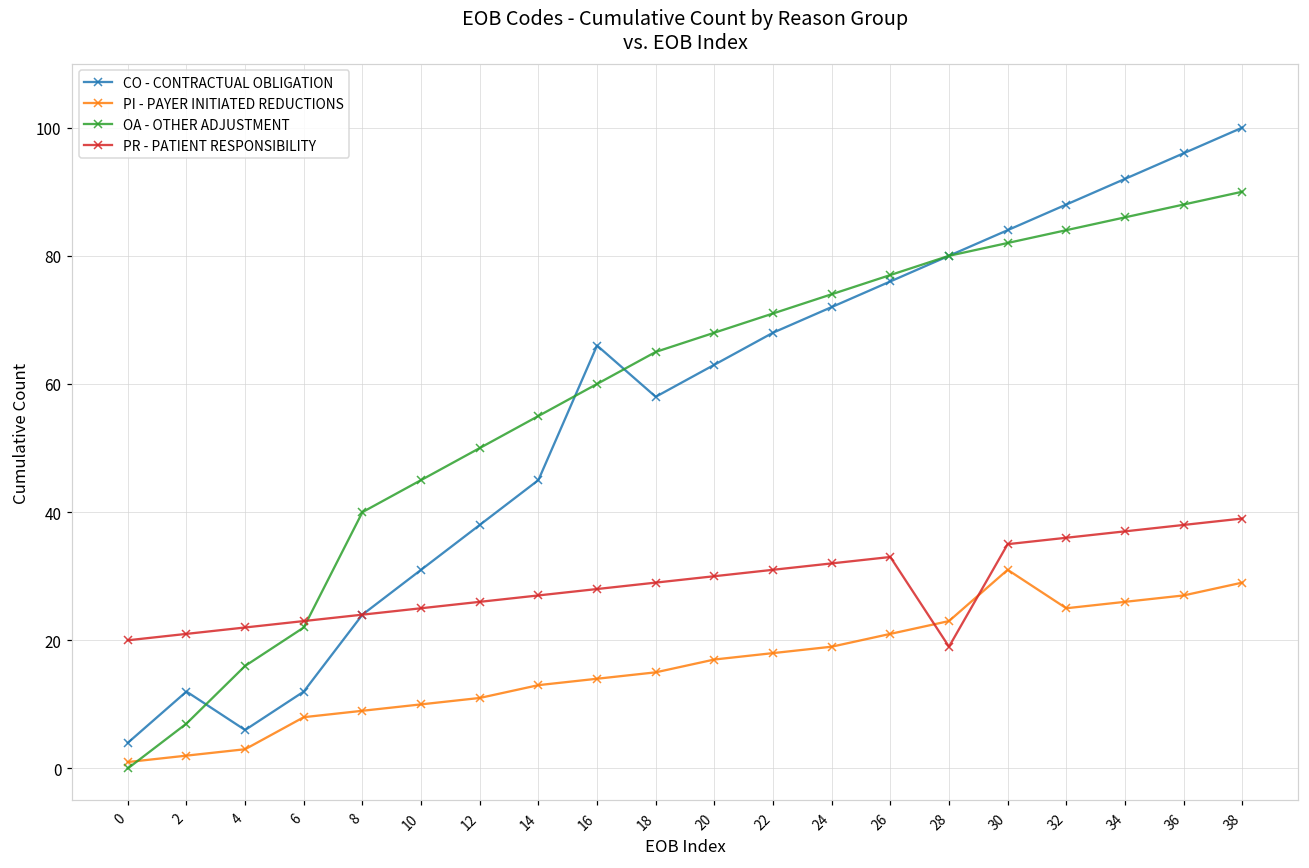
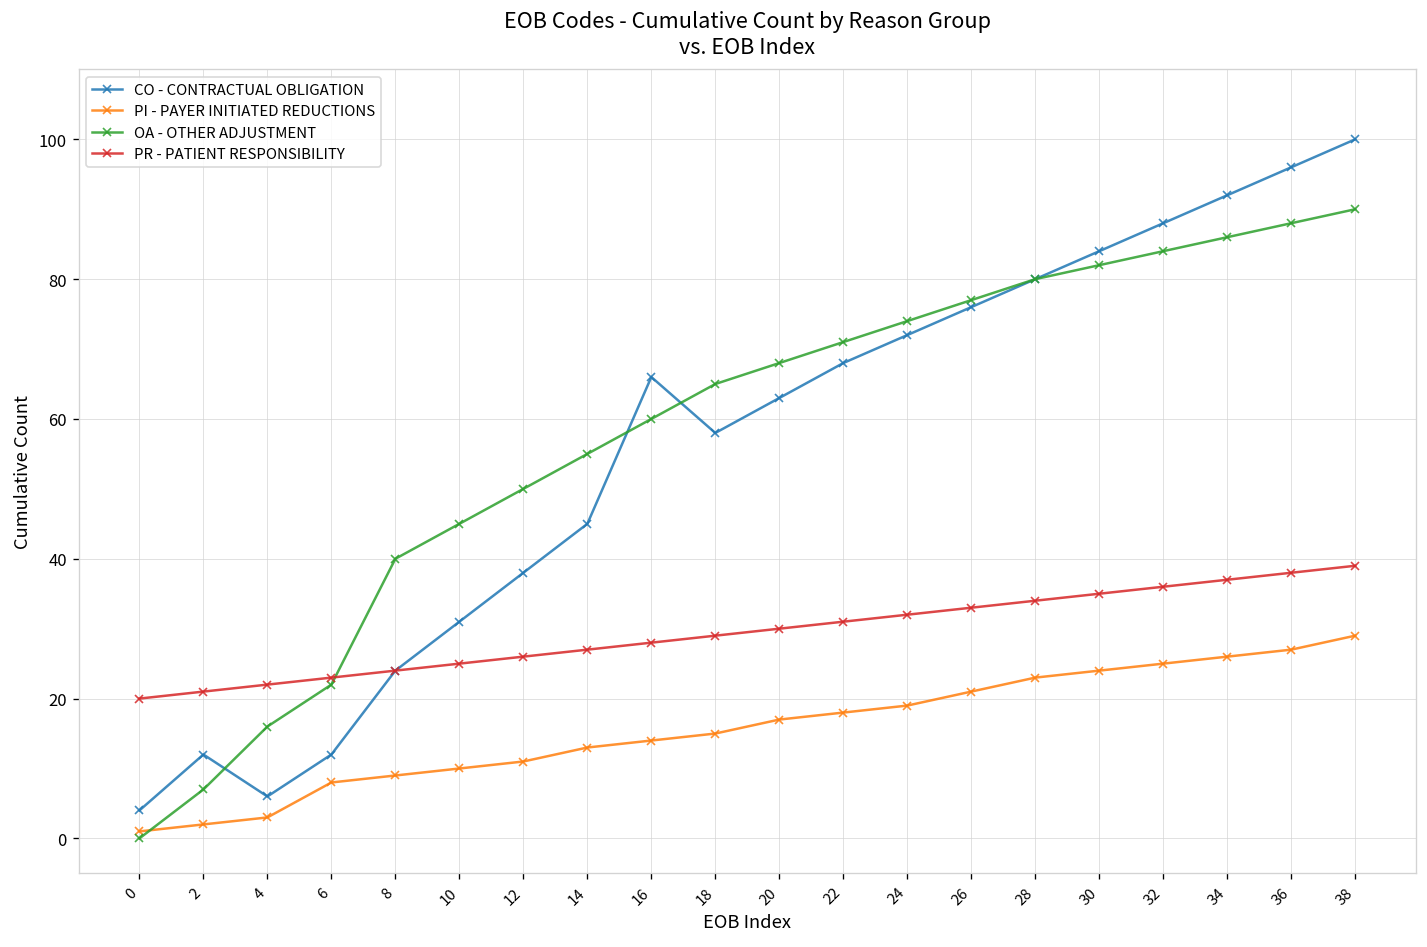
PR - PATIENT RESPONSIBILITY, 28: 19 -> 34
PI - PAYER INITIATED REDUCTIONS, 30: 31 -> 24
